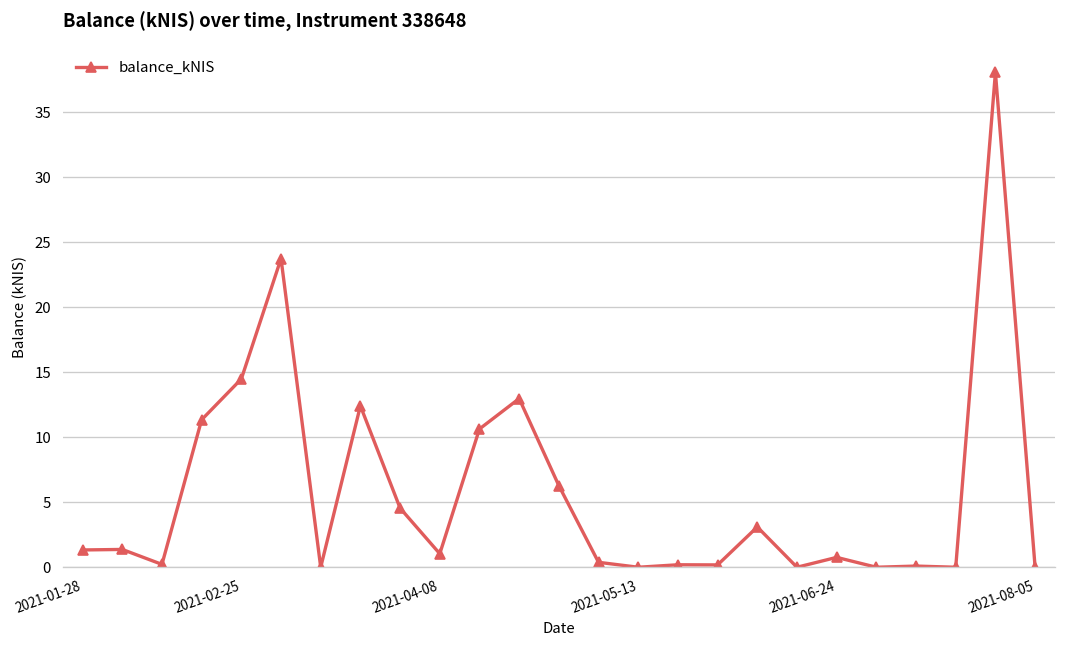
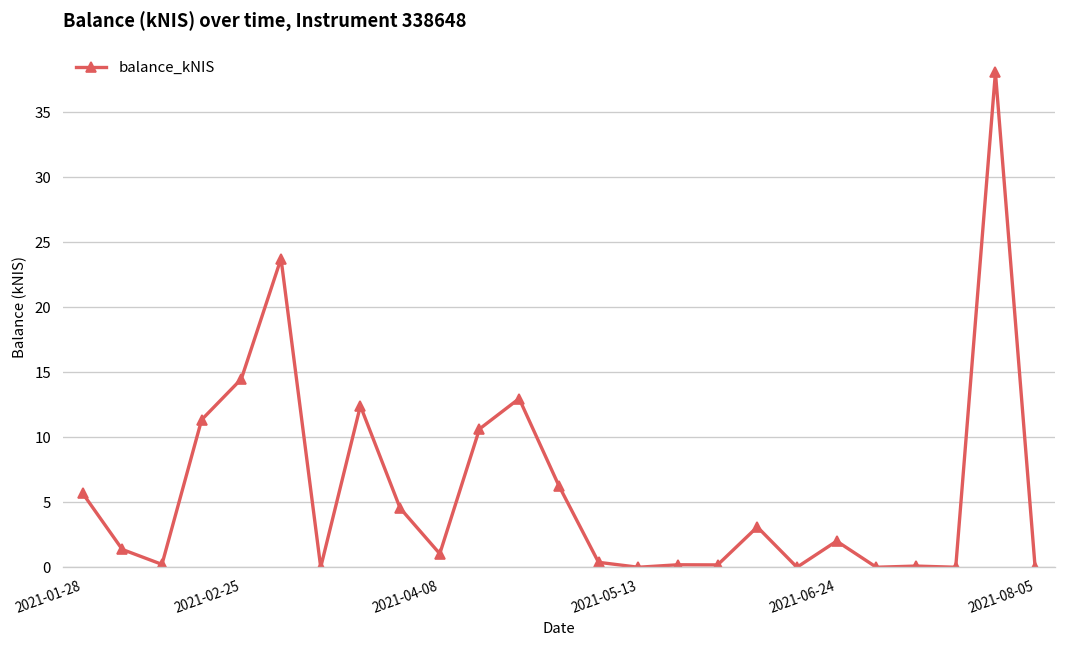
2021-01-28: 1.3 -> 5.7
2021-06-24: 0.8 -> 2.0
